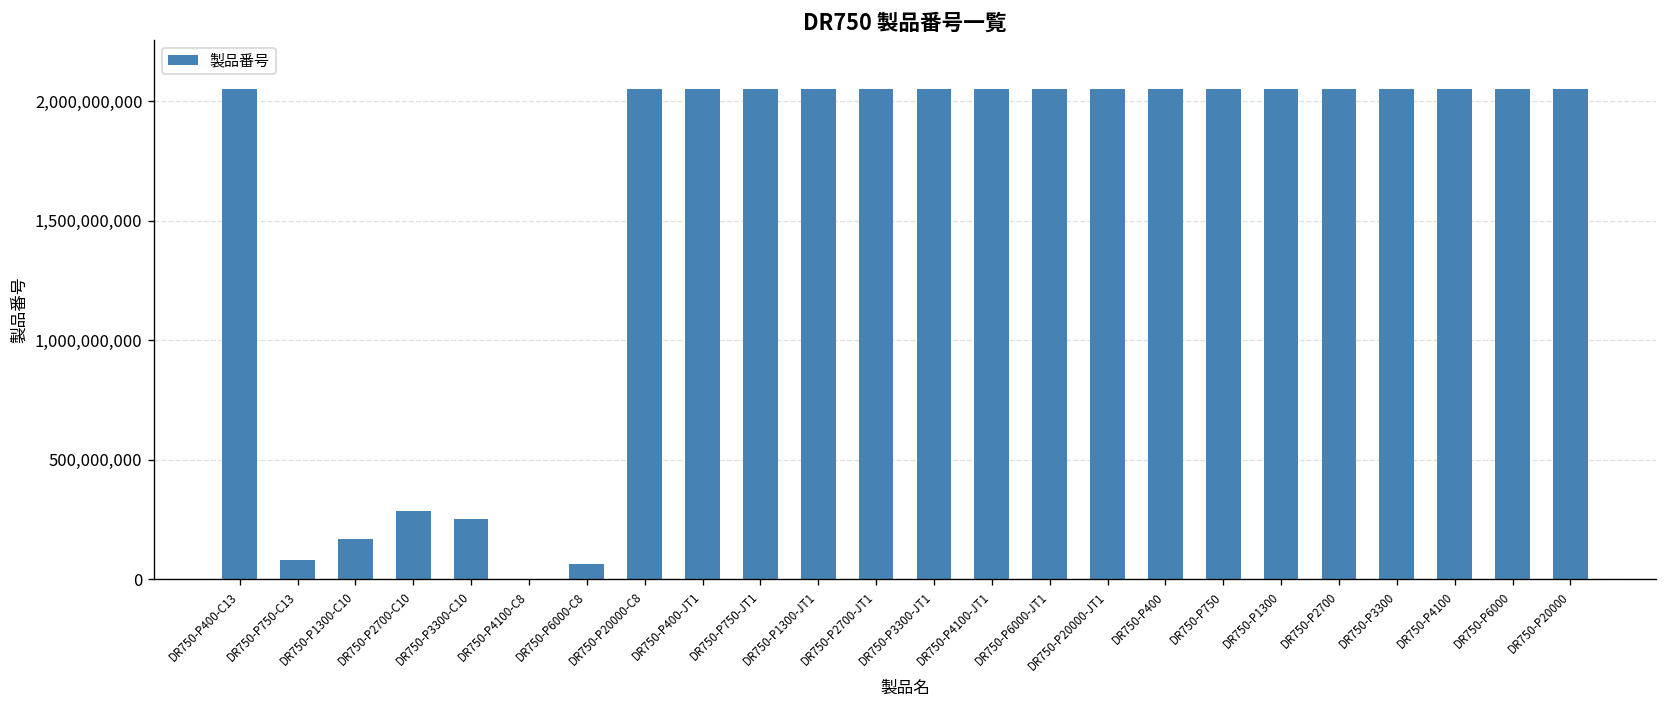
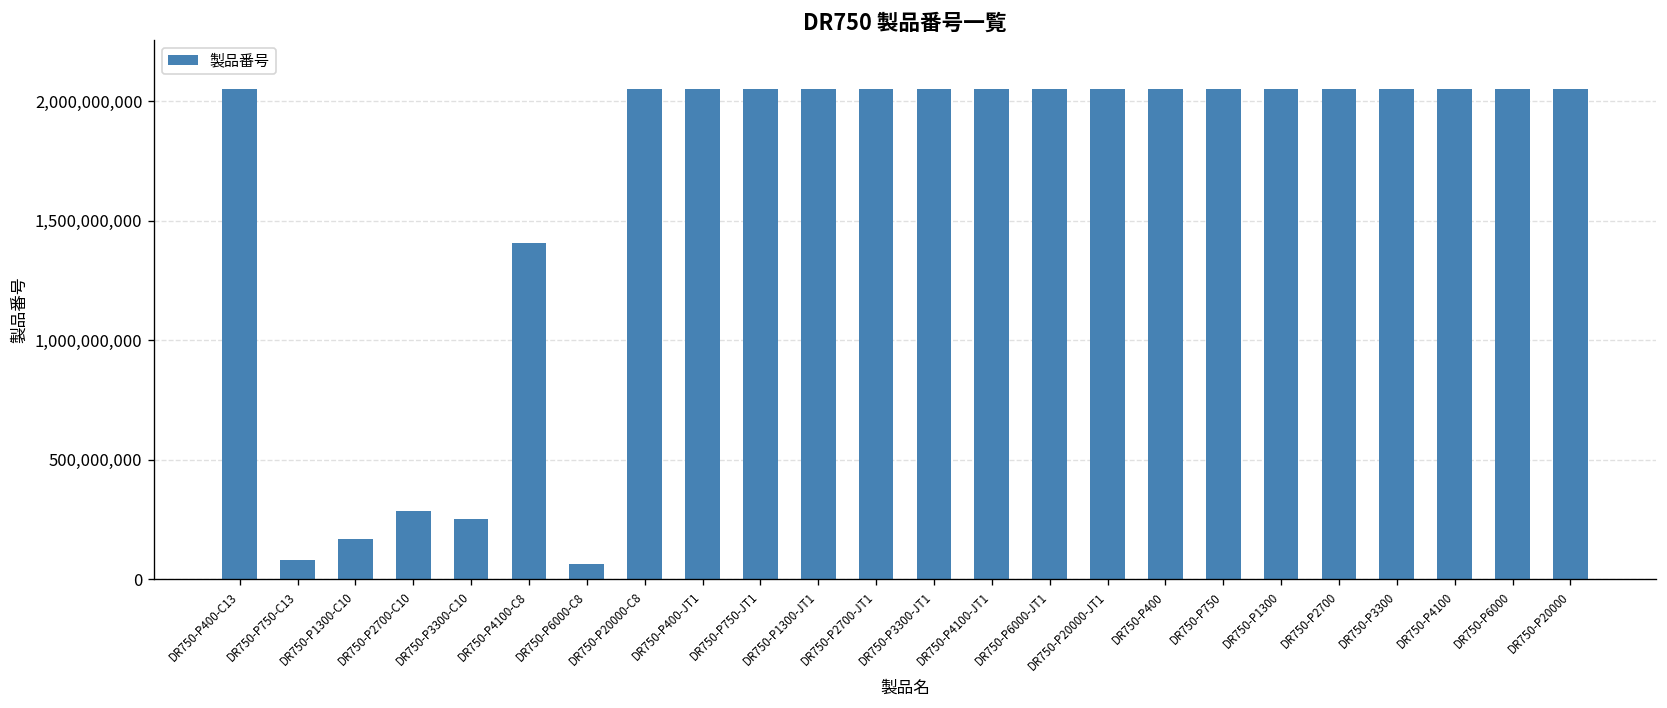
DR750-P4100-C8: 0 -> 1,410,000,000
